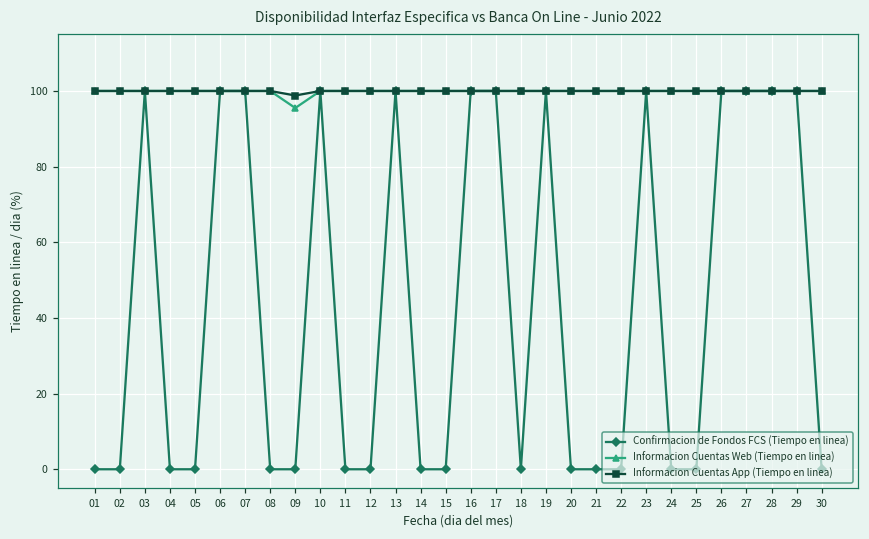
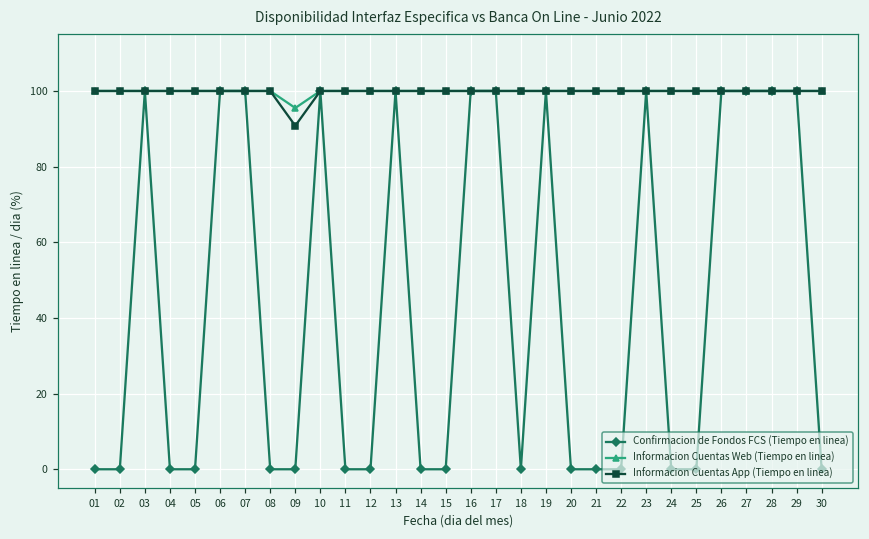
Informacion Cuentas App (Tiempo en linea), 09: 99 -> 91
